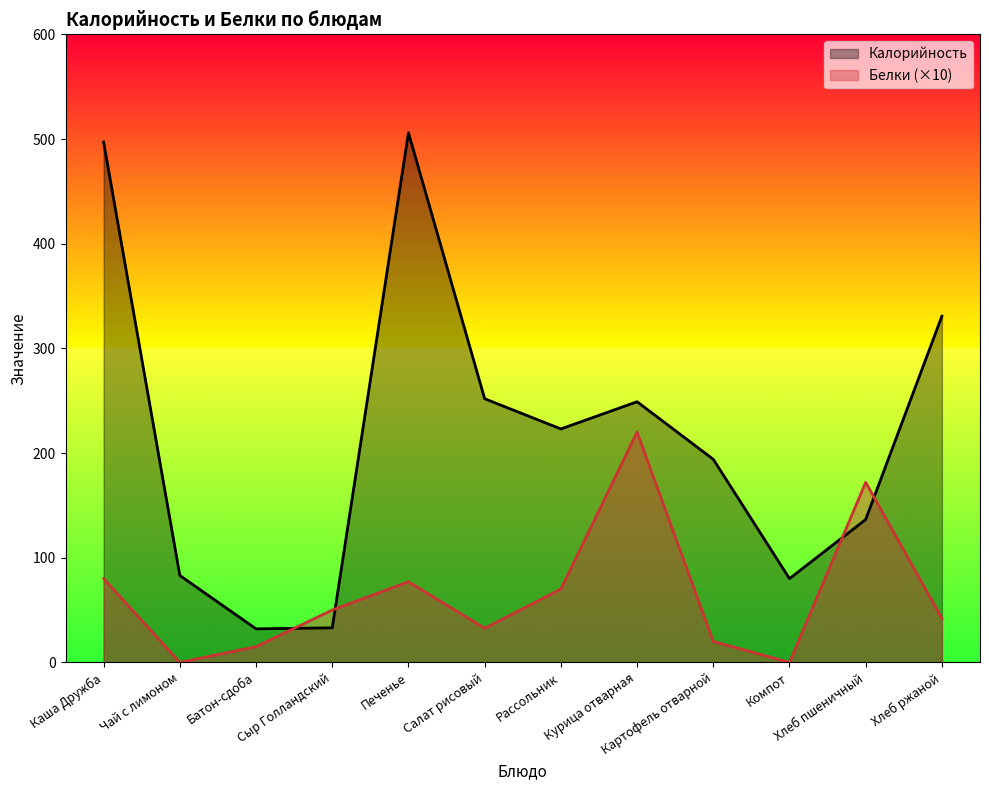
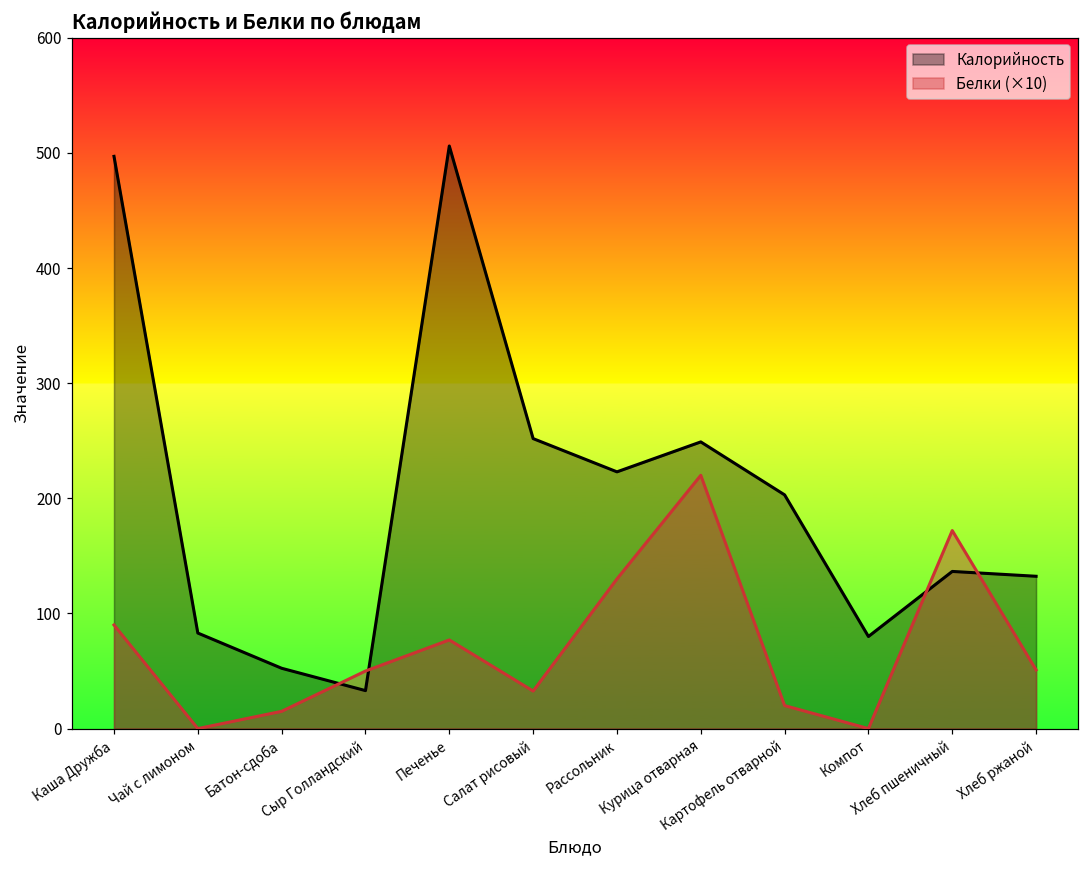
Белки (×10), Каша Дружба: 80 -> 90
Калорийность, Батон-сдоба: 32 -> 52
Белки (×10), Рассольник: 70 -> 130
Калорийность, Картофель отварной: 194 -> 203
Калорийность, Хлеб ржаной: 331 -> 132
Белки (×10), Хлеб ржаной: 42 -> 51
